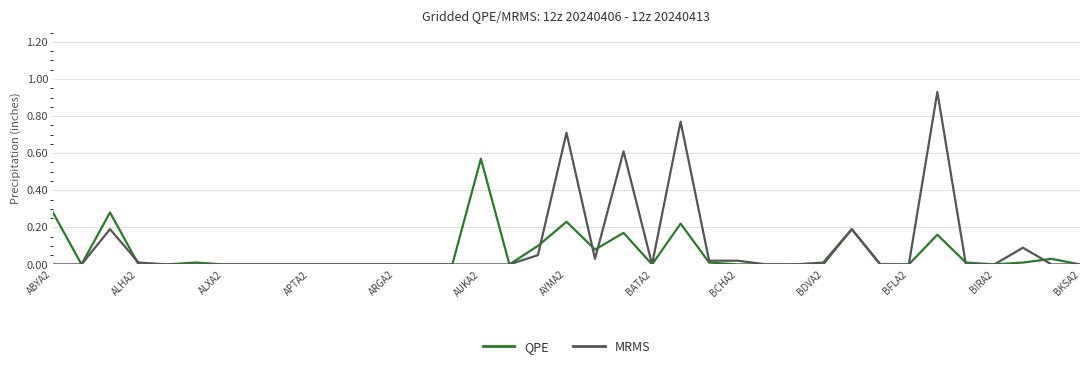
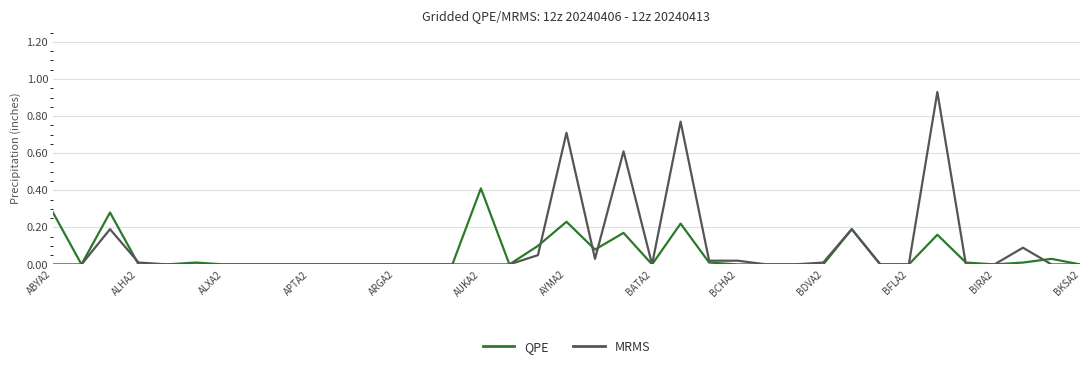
QPE, AUKA2: 0.57 -> 0.41
